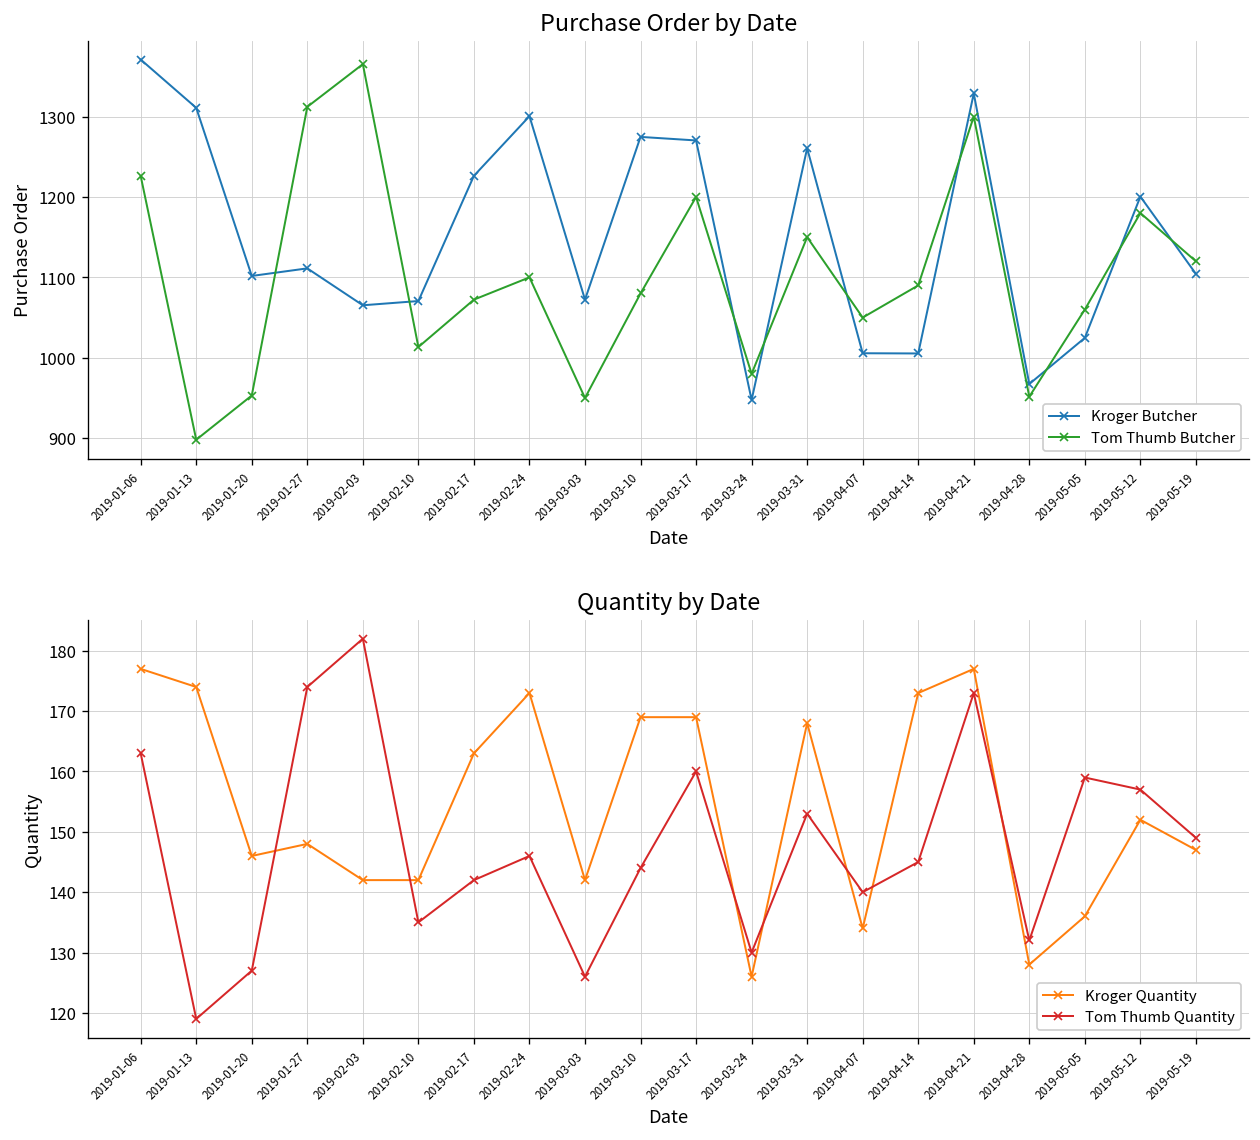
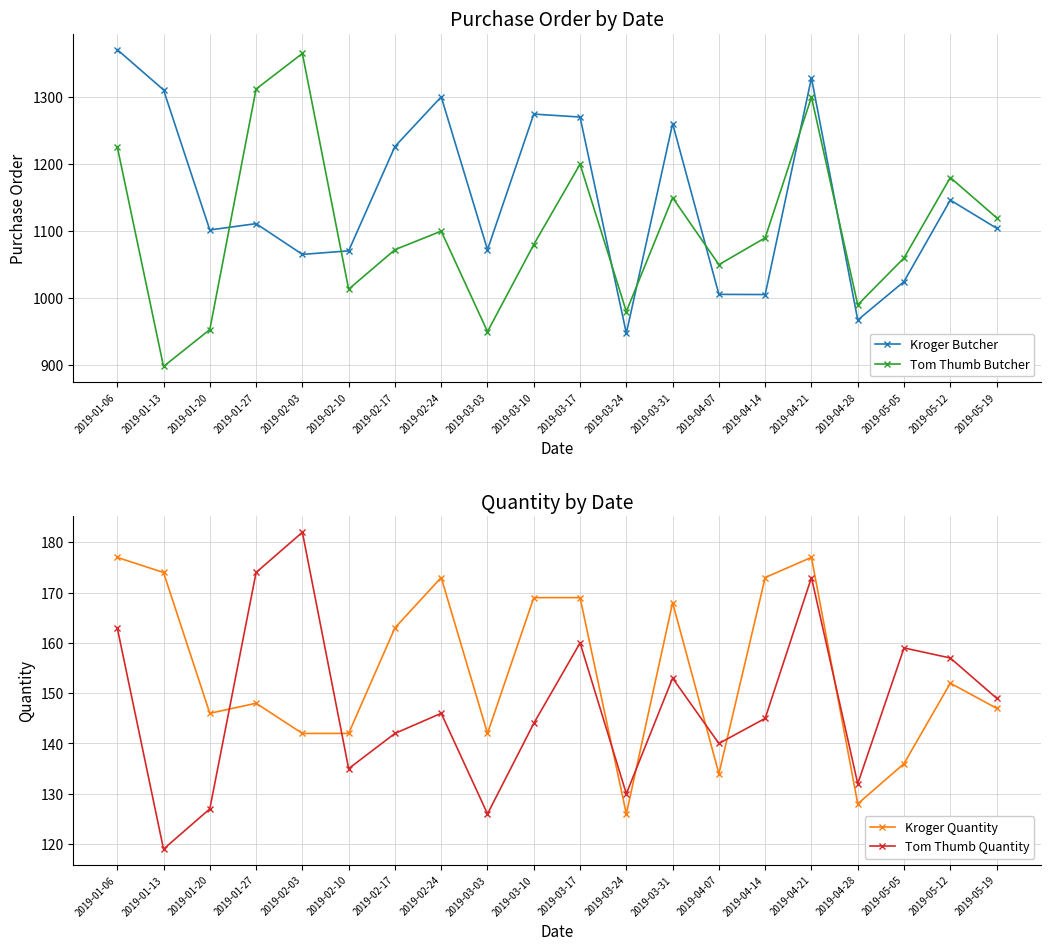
Purchase Order by Date, Tom Thumb Butcher, 2019-04-28: 950 -> 990
Purchase Order by Date, Kroger Butcher, 2019-05-12: 1200 -> 1150
